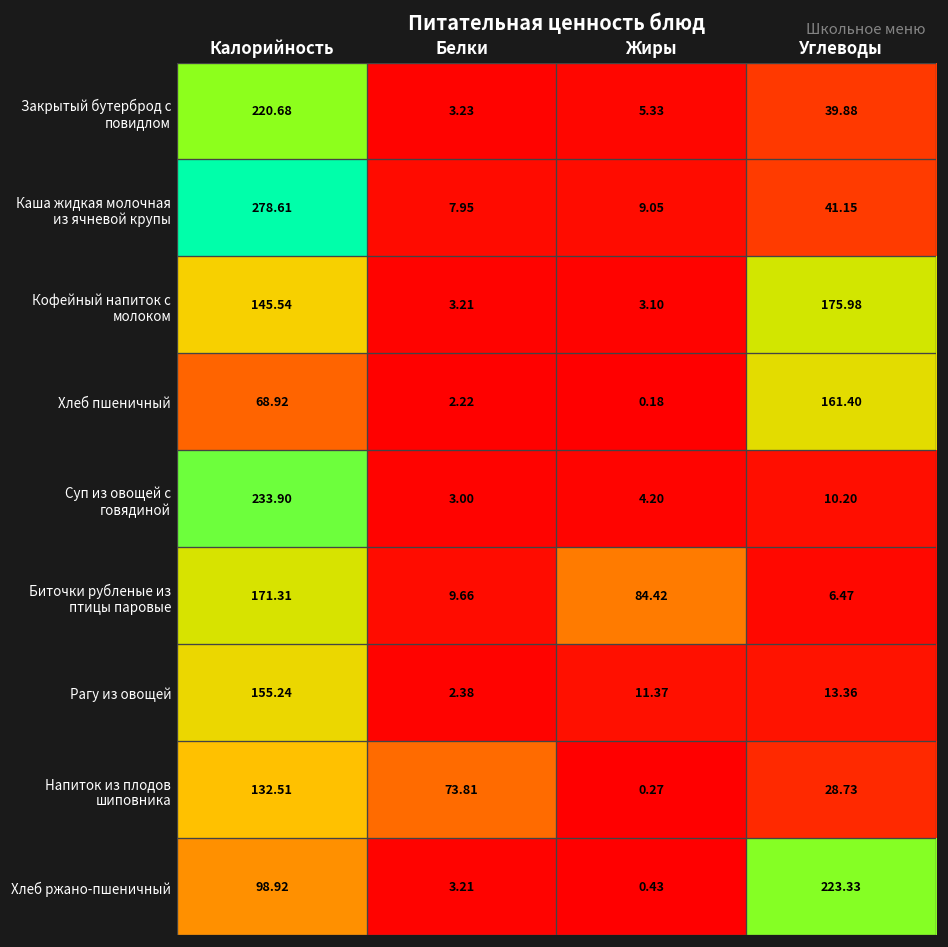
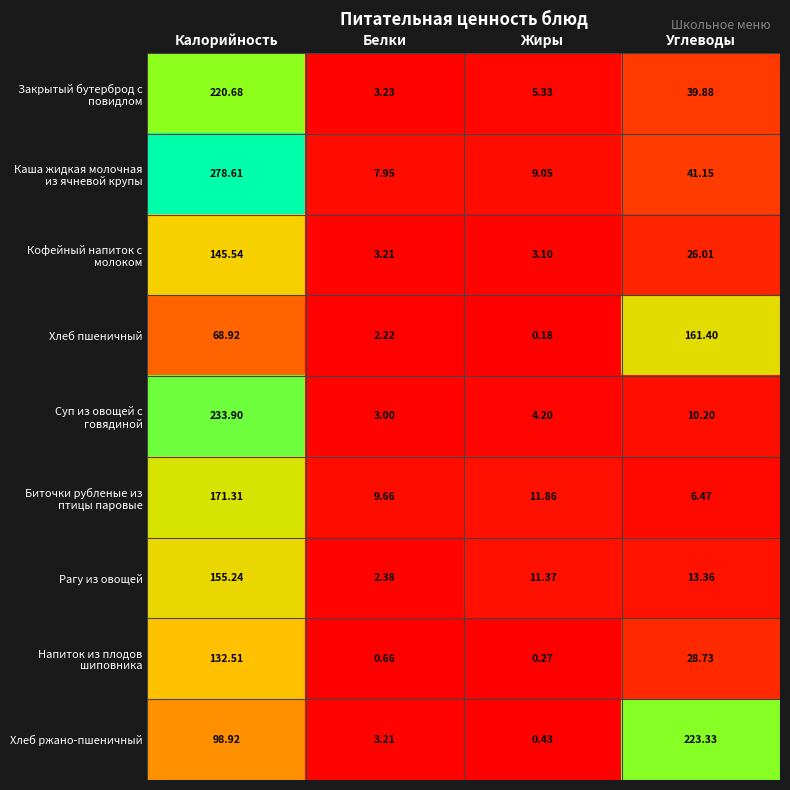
Кофейный напиток с молоком, Углеводы: 175.98 -> 26.01
Биточки рубленые из птицы паровые, Жиры: 84.42 -> 11.86
Напиток из плодов шиповника, Белки: 73.81 -> 0.66
